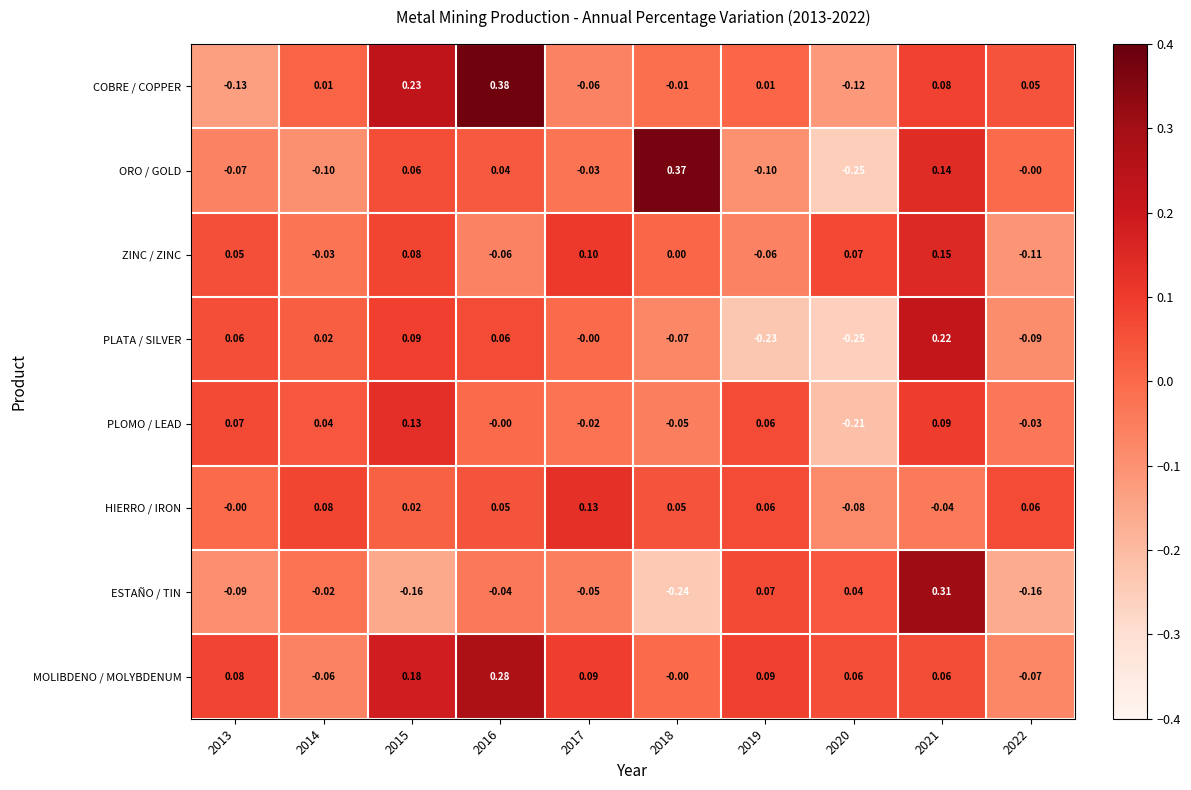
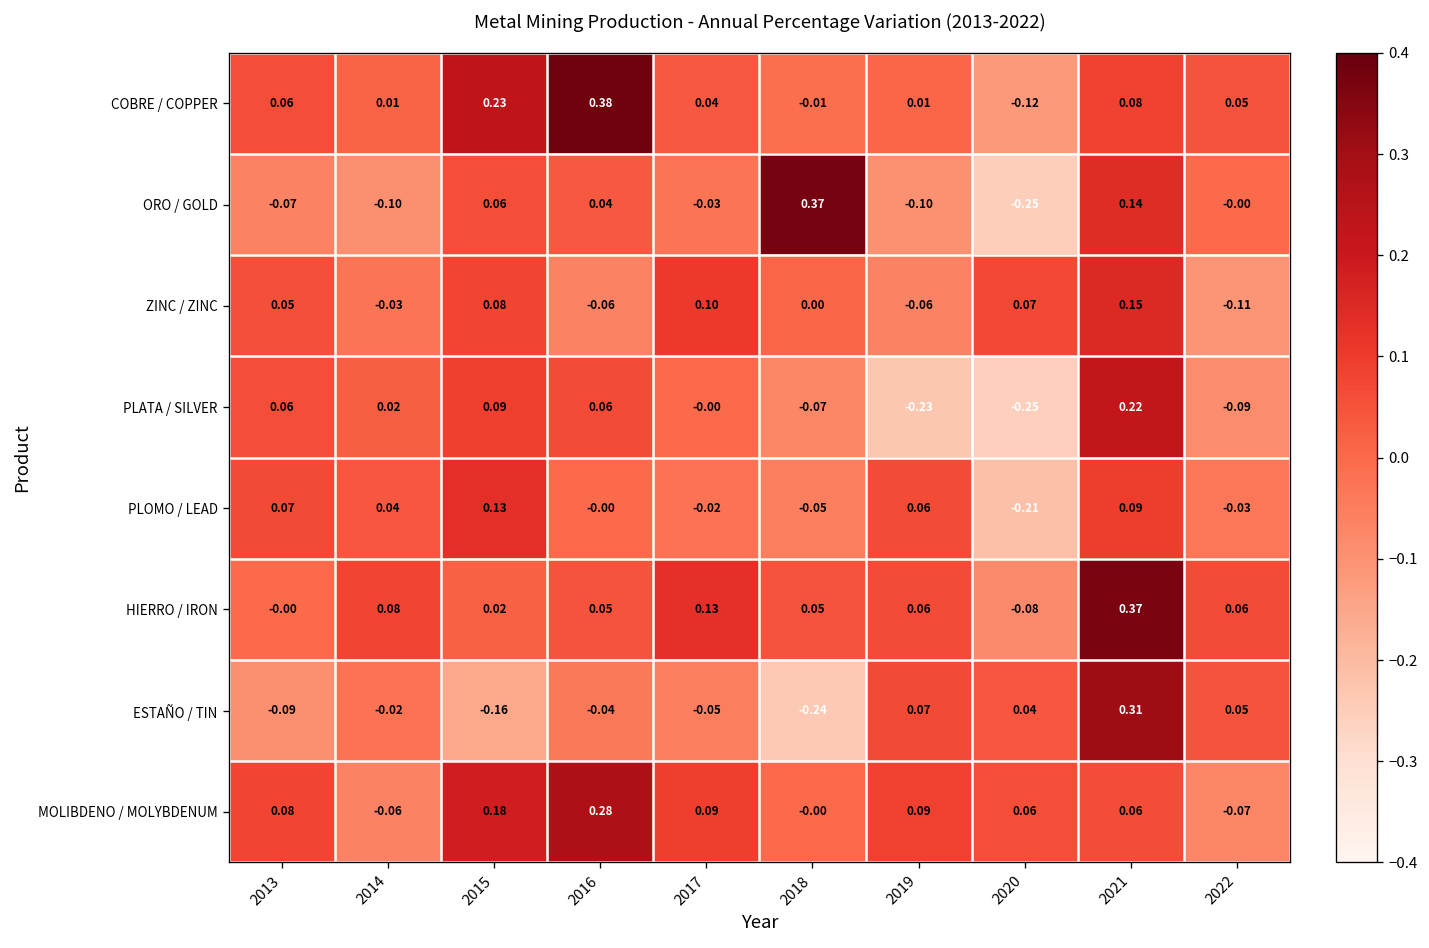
COBRE / COPPER, 2013: -0.13 -> 0.06
COBRE / COPPER, 2017: -0.06 -> 0.04
HIERRO / IRON, 2021: -0.04 -> 0.37
ESTAÑO / TIN, 2022: -0.16 -> 0.05
